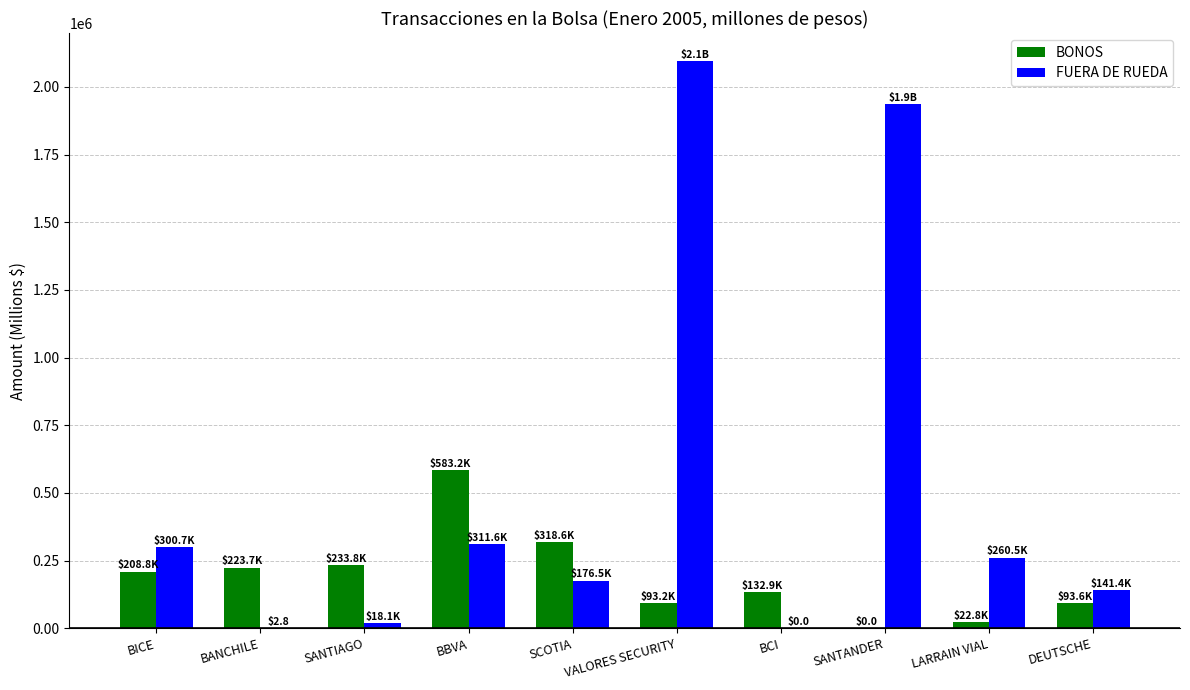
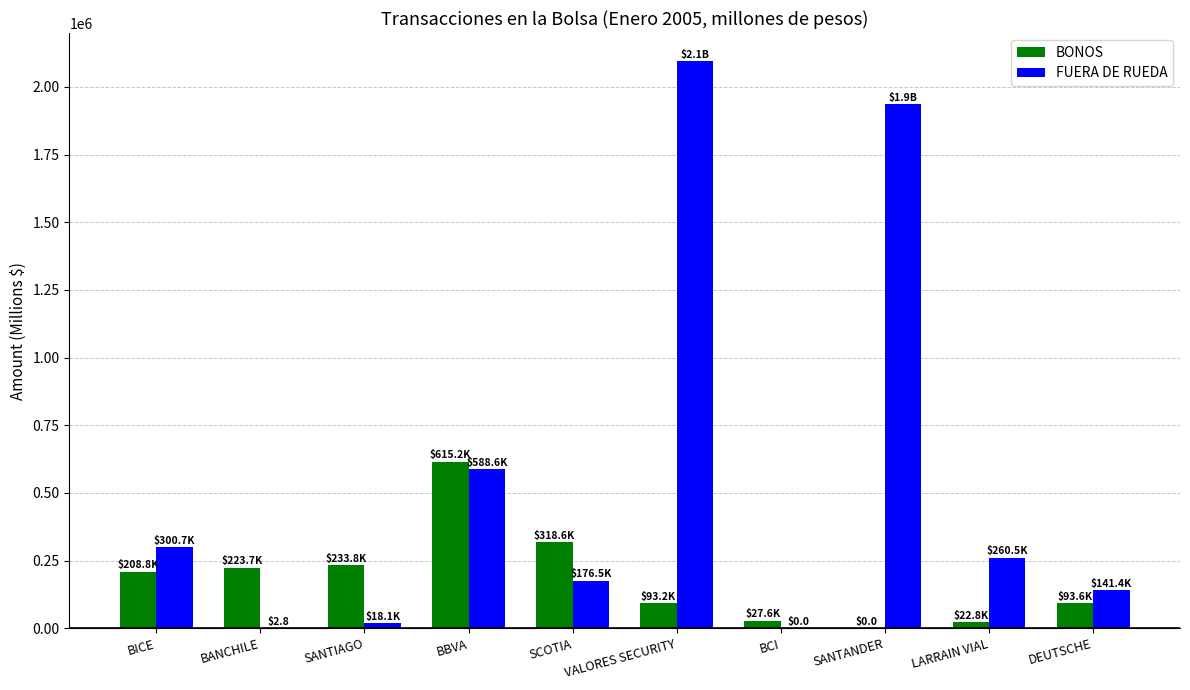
BONOS, BBVA: $583.2K -> $615.2K
FUERA DE RUEDA, BBVA: $311.6K -> $588.6K
BONOS, BCI: $132.9K -> $27.6K
